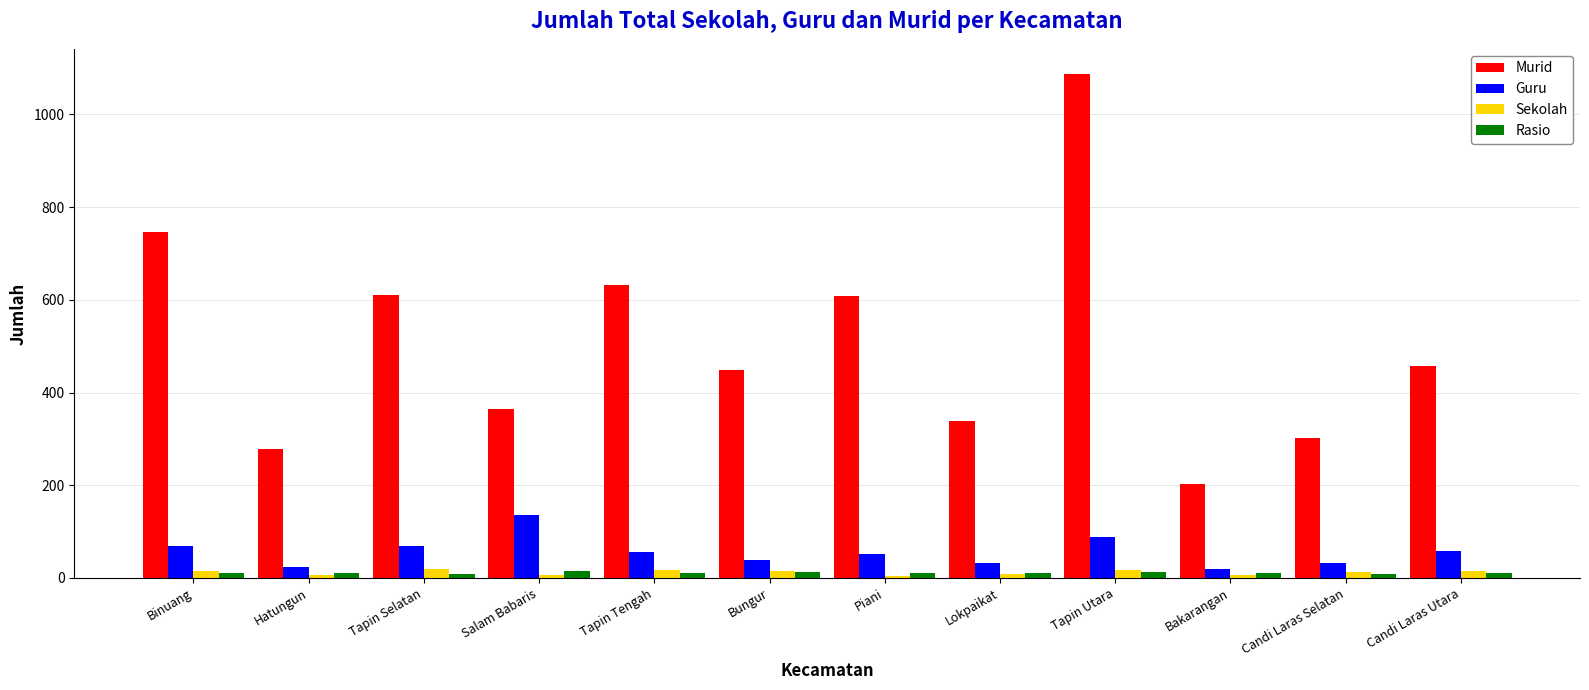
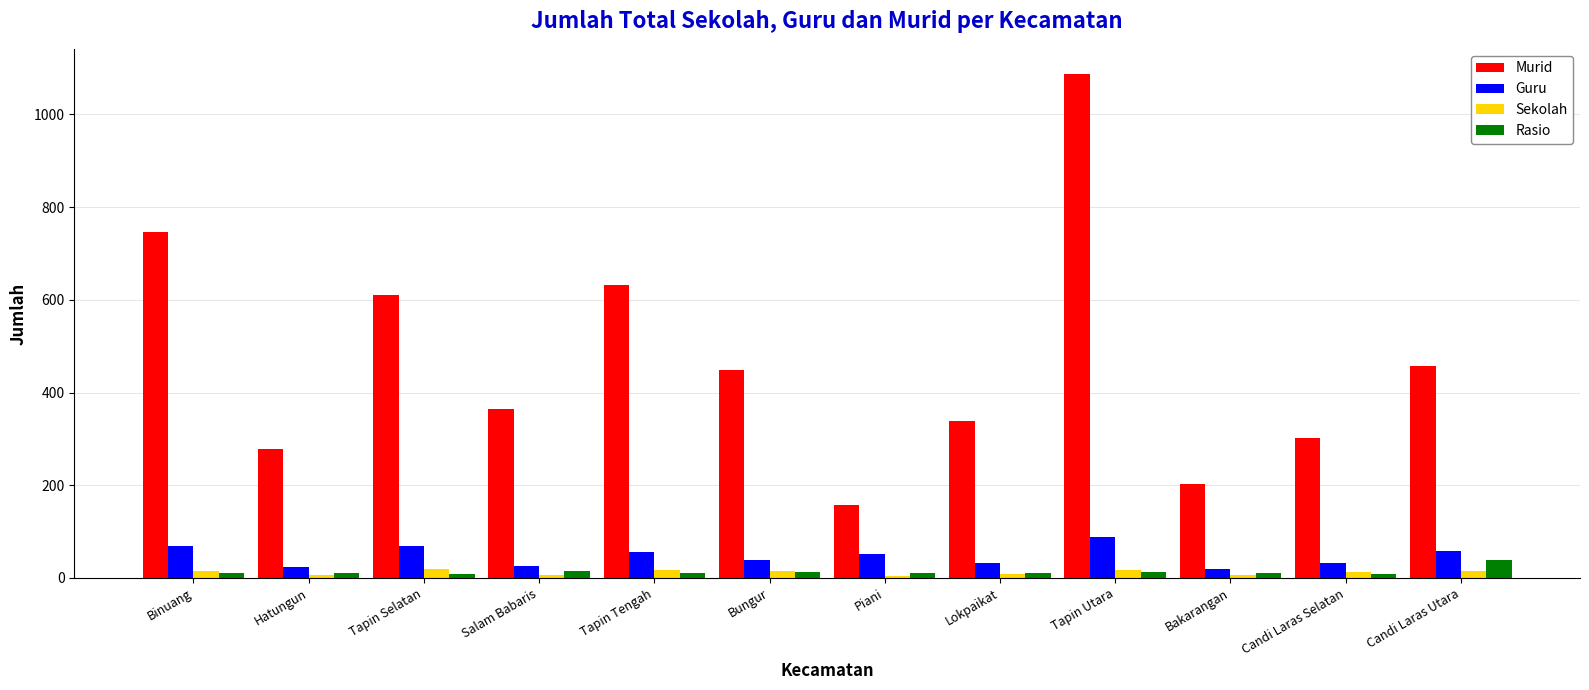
Guru, Salam Babaris: 140 -> 30
Murid, Piani: 610 -> 160
Rasio, Candi Laras Utara: 10 -> 40
